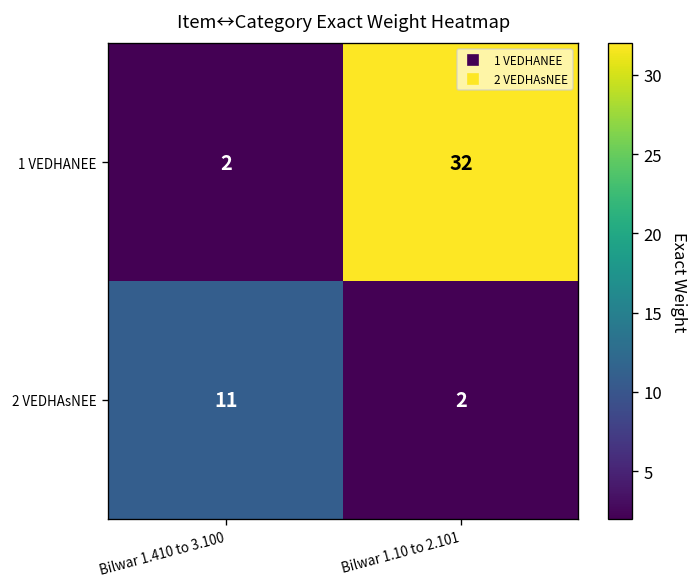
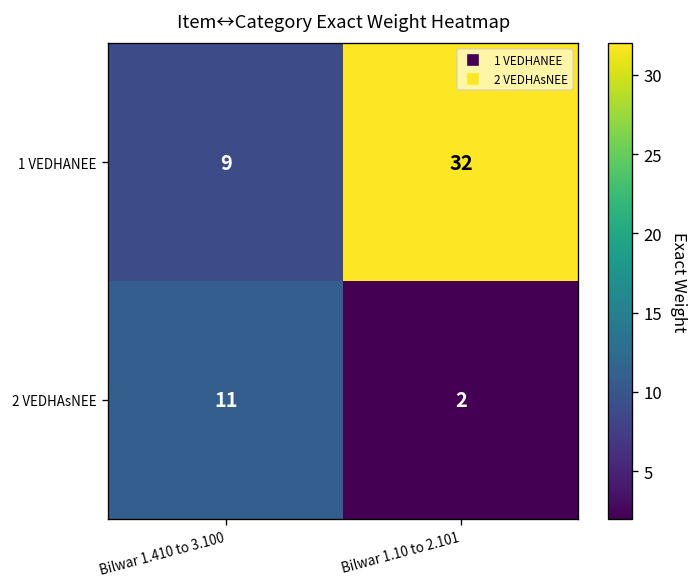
1 VEDHANEE, Bilwar 1.410 to 3.100: 2 -> 9
